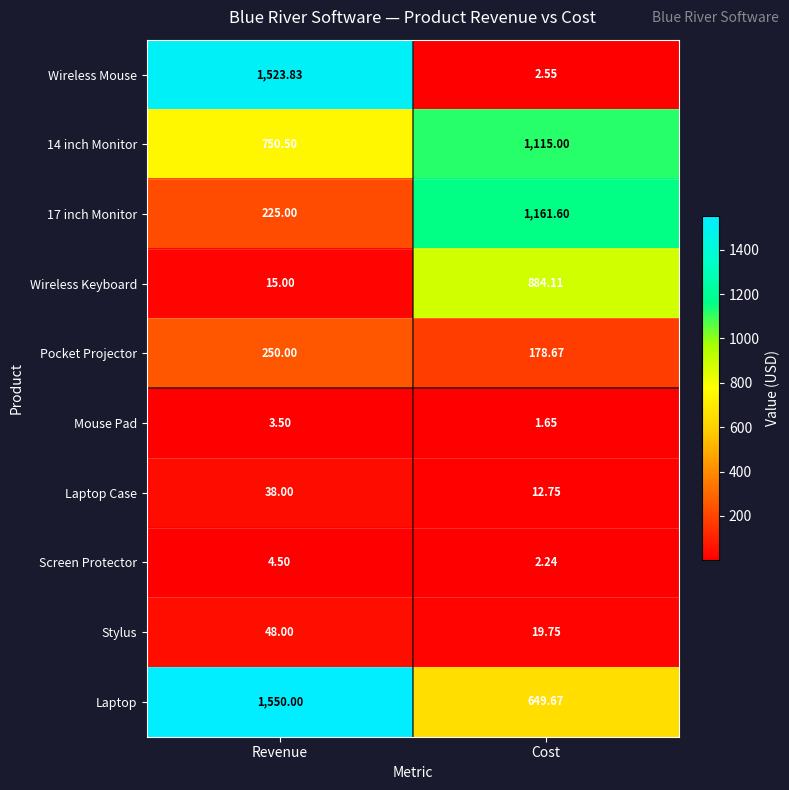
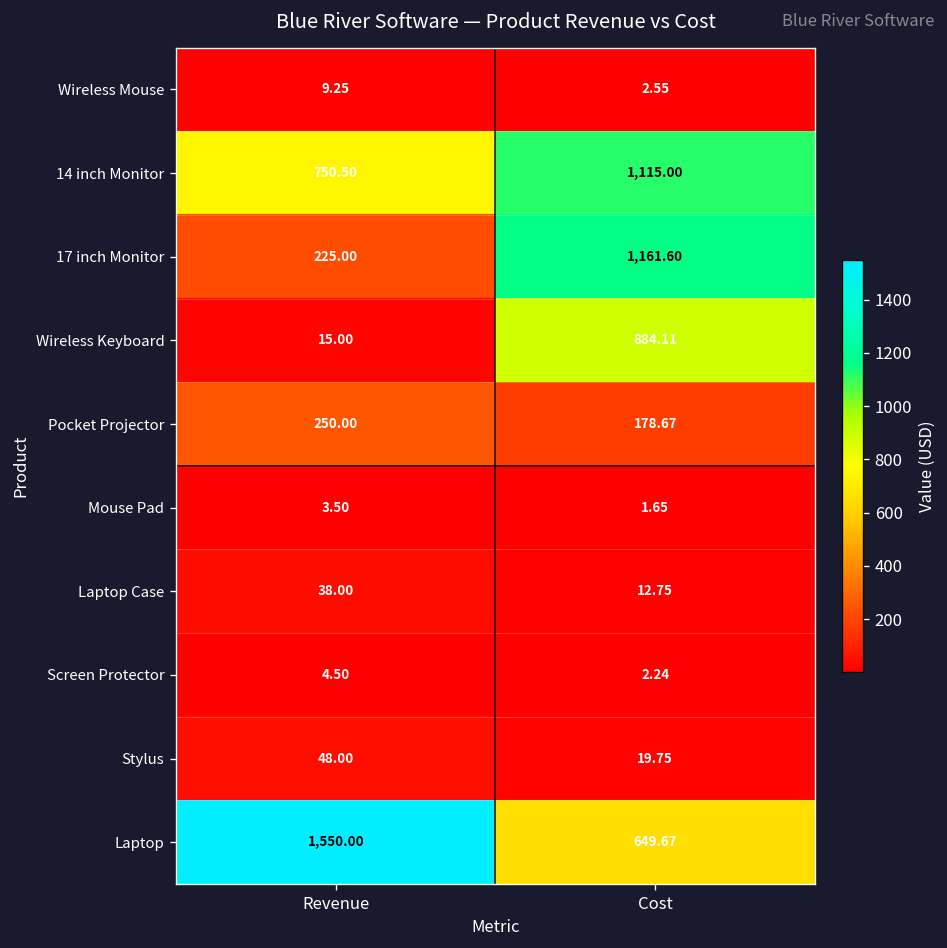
Wireless Mouse, Revenue: 1,523.83 -> 9.25
